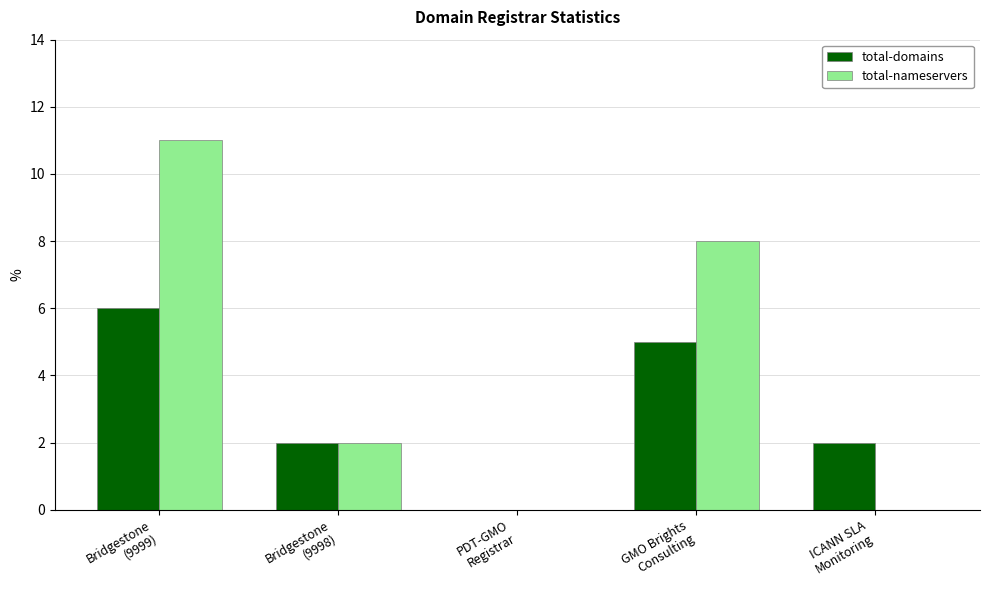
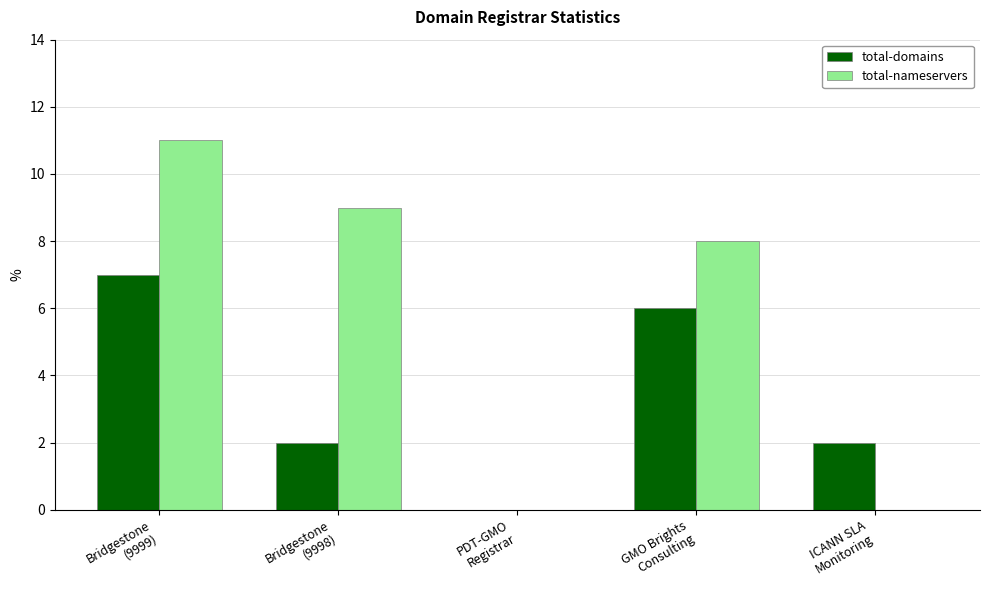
total-domains, Bridgestone (9999): 6 -> 7
total-nameservers, Bridgestone (9998): 2 -> 9
total-domains, GMO Brights Consulting: 5 -> 6
